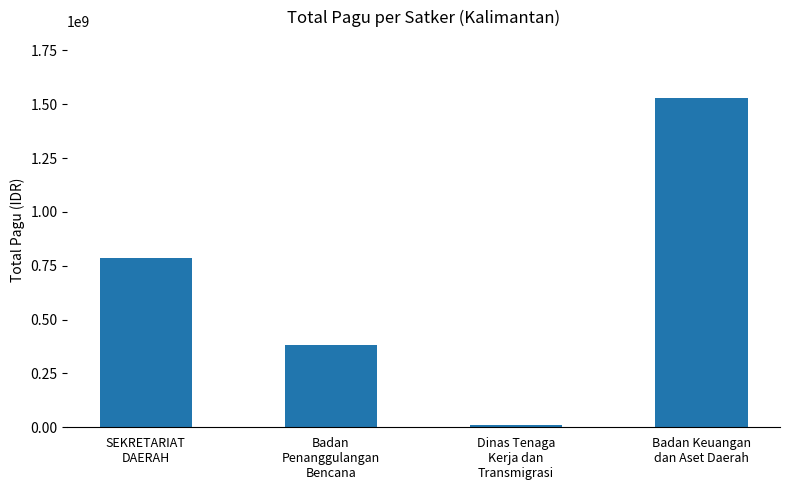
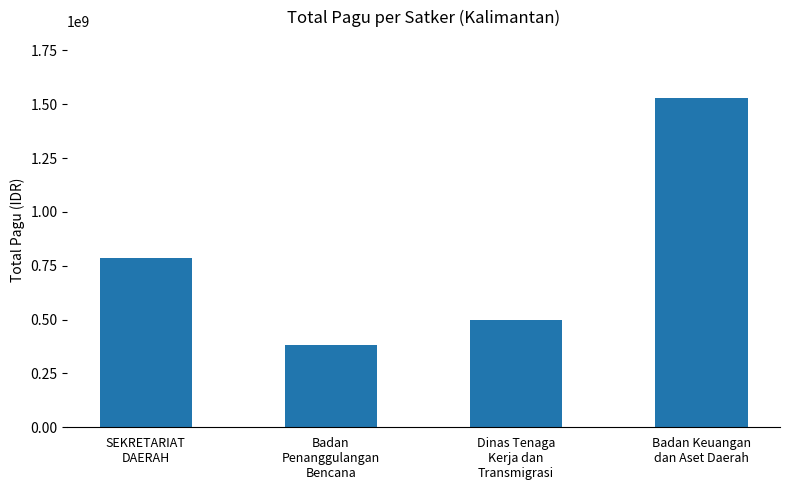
Dinas Tenaga Kerja dan Transmigrasi: 10000000 -> 500000000
